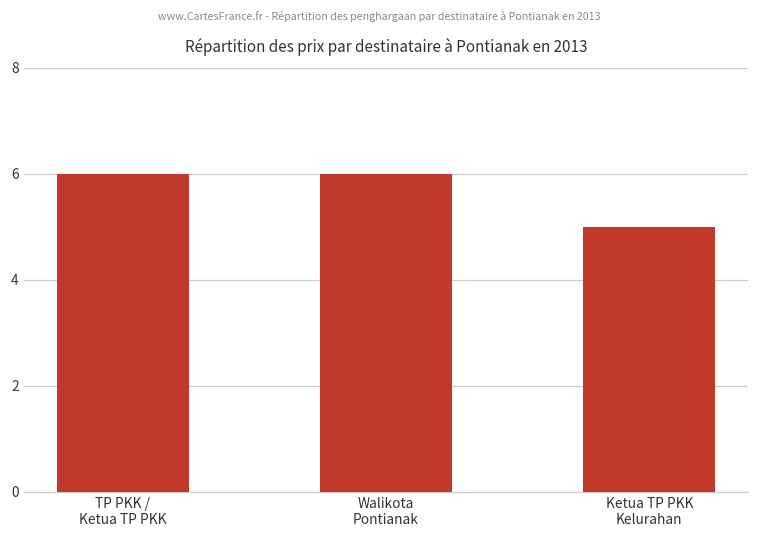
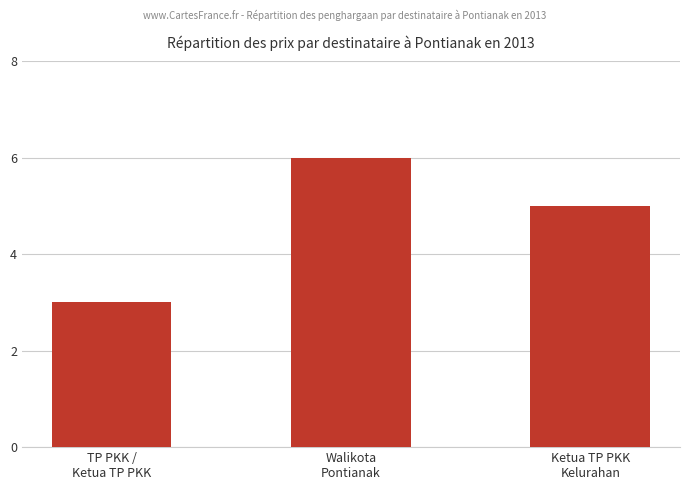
TP PKK / Ketua TP PKK: 6 -> 3
